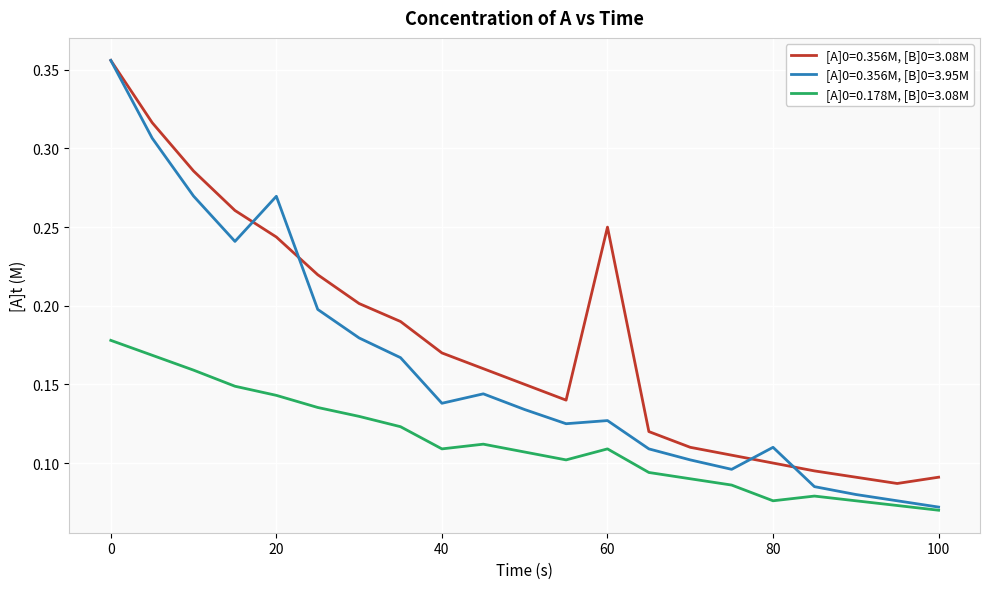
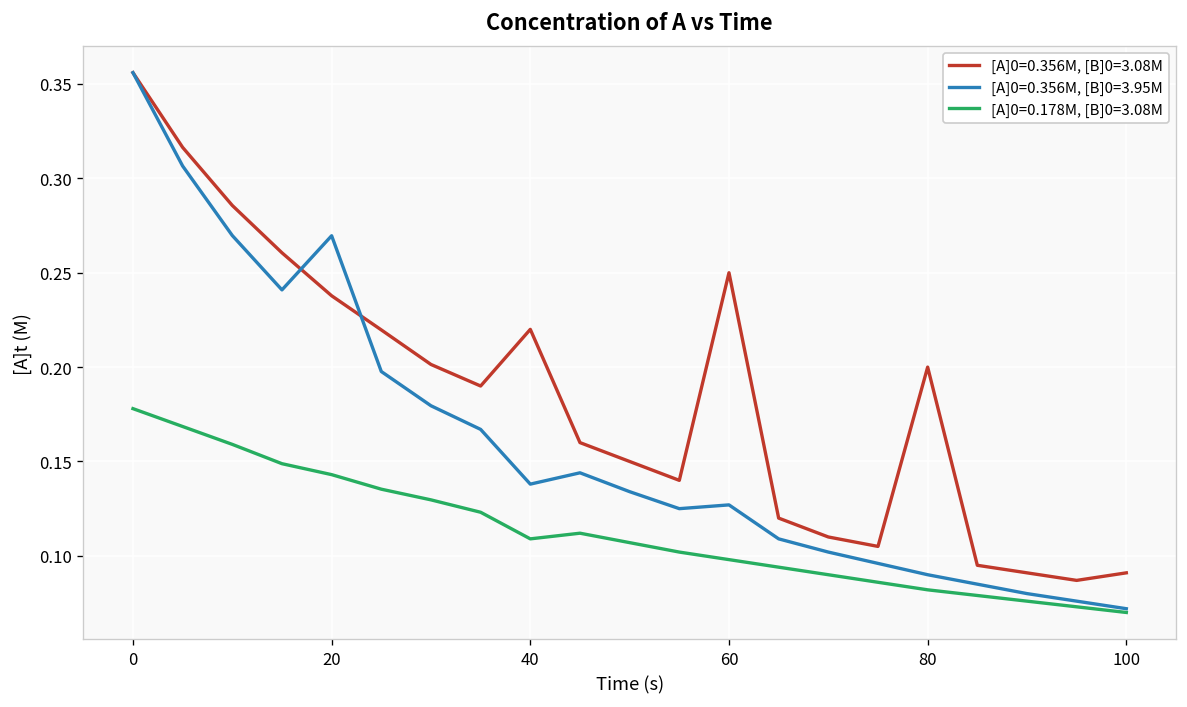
[A]0=0.356M, [B]0=3.08M, 20: 0.244 -> 0.238
[A]0=0.356M, [B]0=3.08M, 40: 0.17 -> 0.22
[A]0=0.178M, [B]0=3.08M, 60: 0.109 -> 0.098
[A]0=0.356M, [B]0=3.08M, 80: 0.1 -> 0.2
[A]0=0.356M, [B]0=3.95M, 80: 0.11 -> 0.09
[A]0=0.178M, [B]0=3.08M, 80: 0.076 -> 0.082
